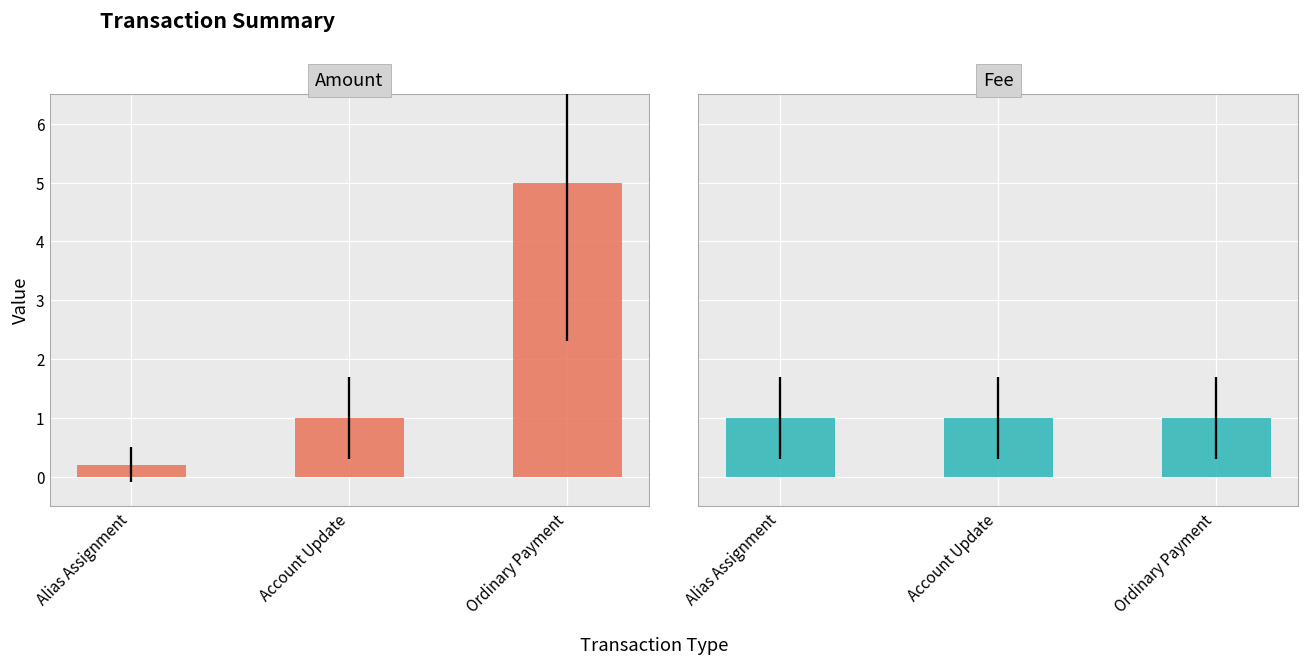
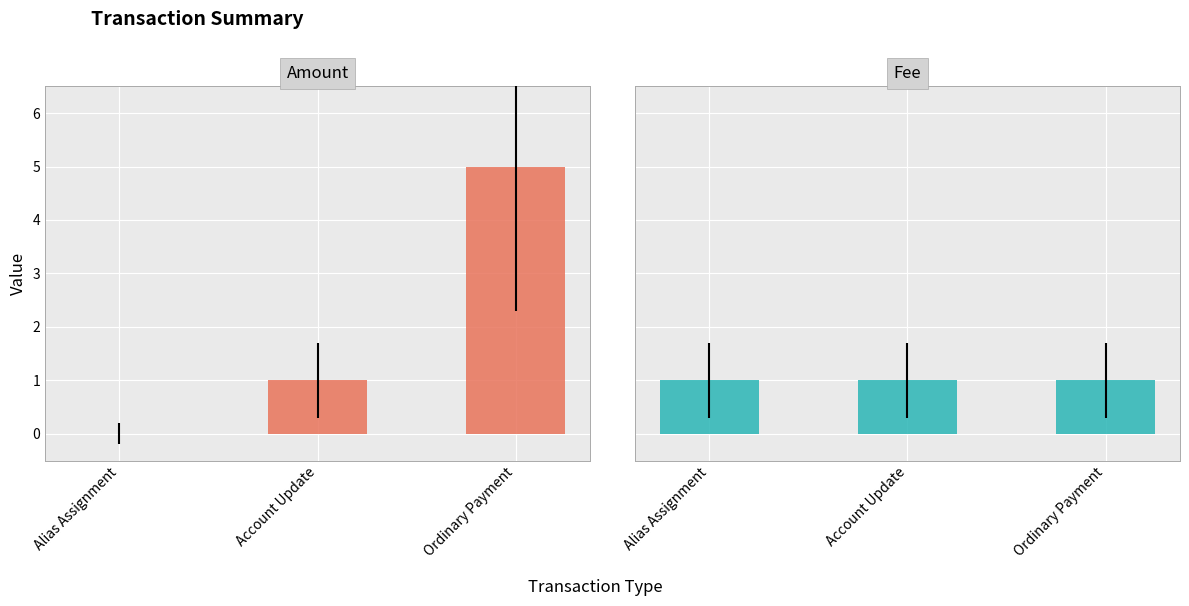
Amount, Alias Assignment: 0.2 -> 0.0
